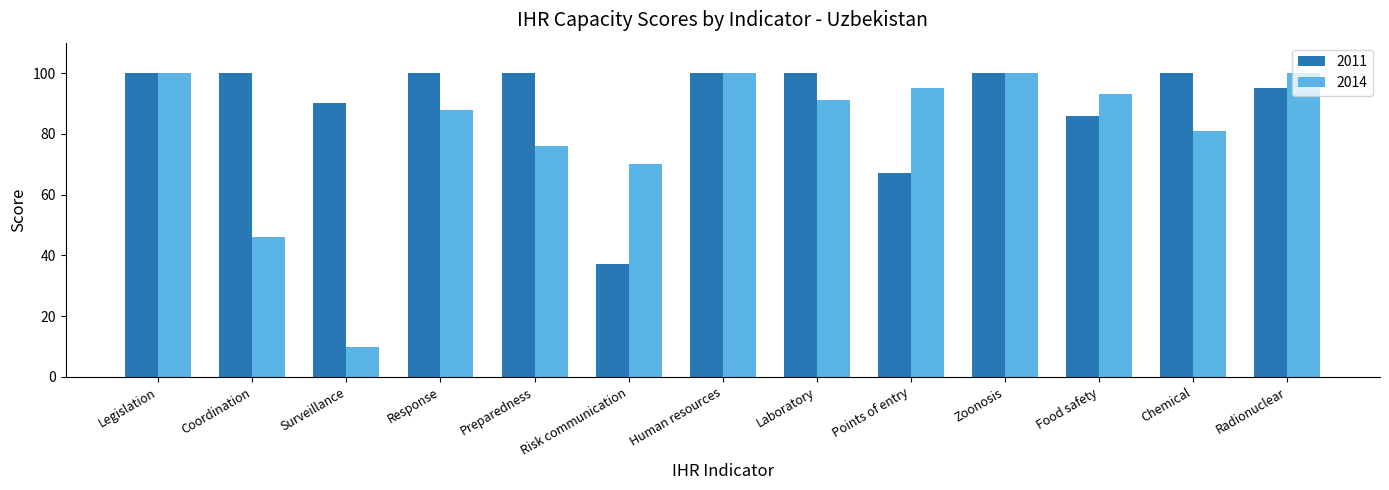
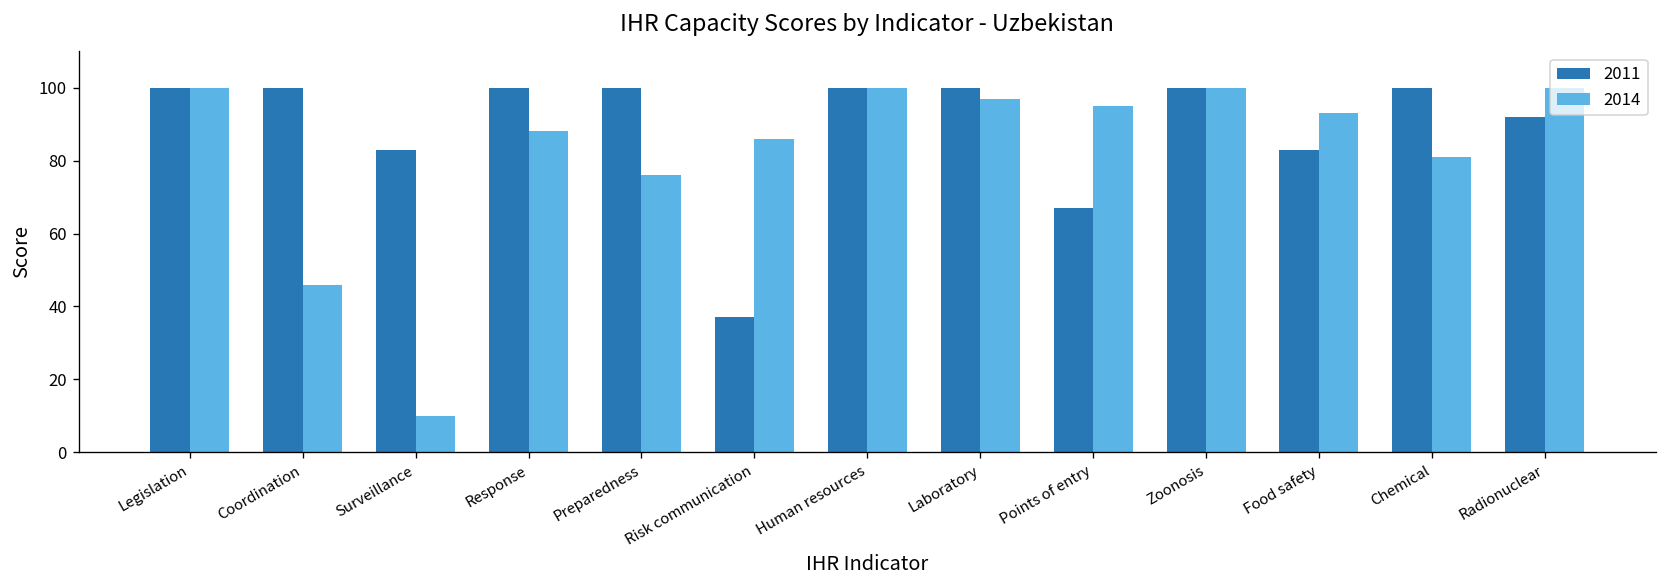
2011, Surveillance: 90 -> 83
2014, Risk communication: 70 -> 86
2014, Laboratory: 91 -> 97
2011, Food safety: 86 -> 83
2011, Radionuclear: 95 -> 92
